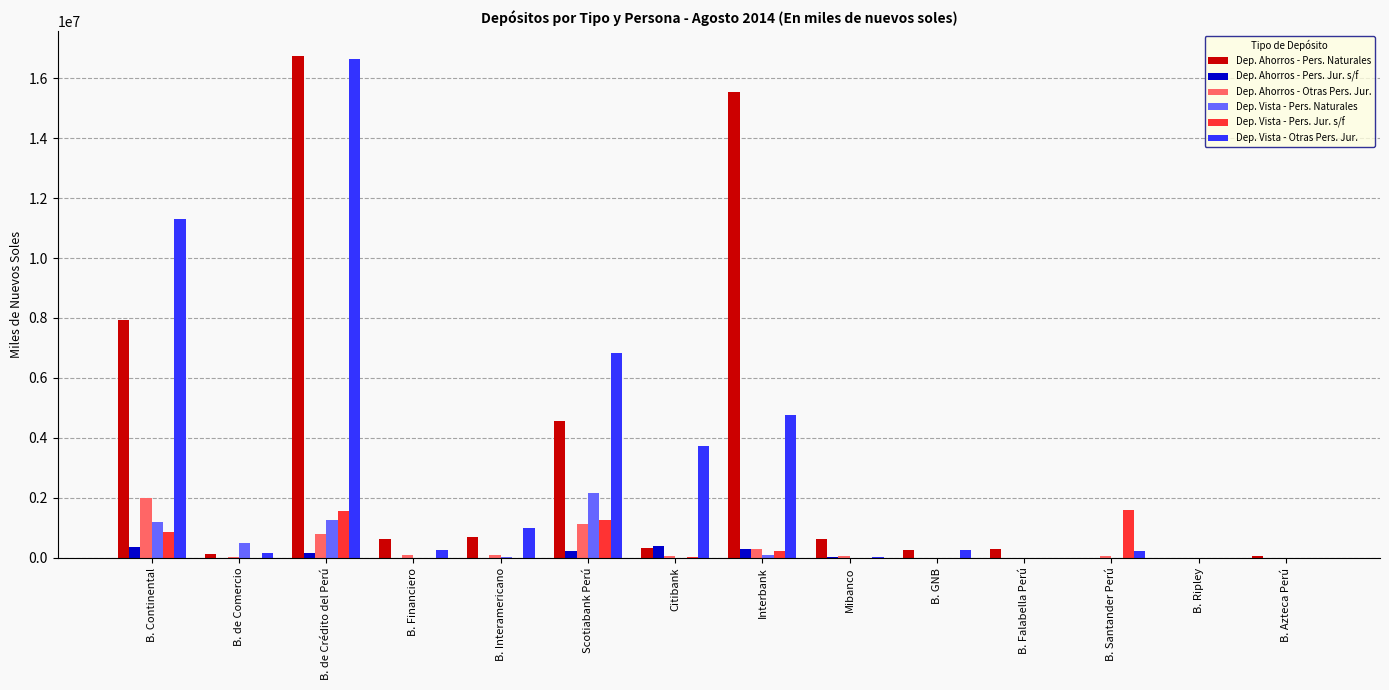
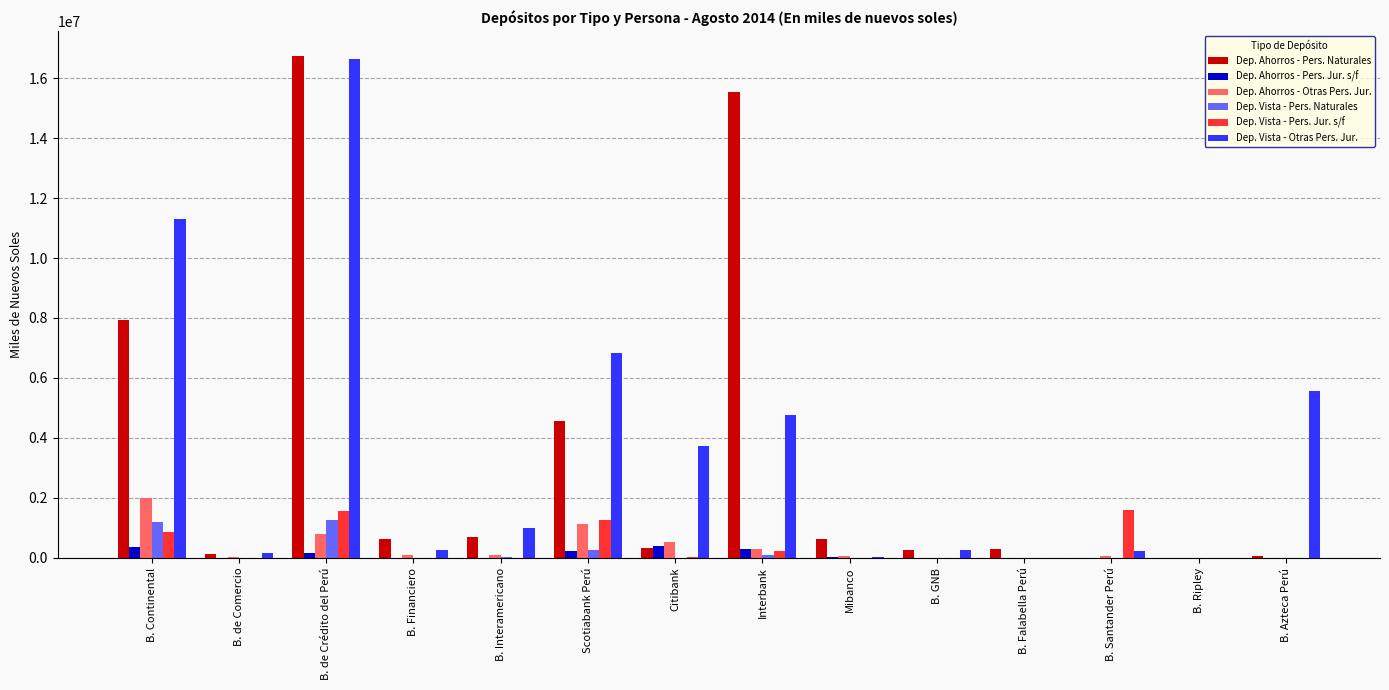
Dep. Vista - Pers. Naturales, B. de Comercio: 500000 -> 0
Dep. Vista - Pers. Naturales, Scotiabank Perú: 2200000 -> 300000
Dep. Ahorros - Otras Pers. Jur., Citibank: 100000 -> 500000
Dep. Vista - Otras Pers. Jur., B. Azteca Perú: 0 -> 5600000
